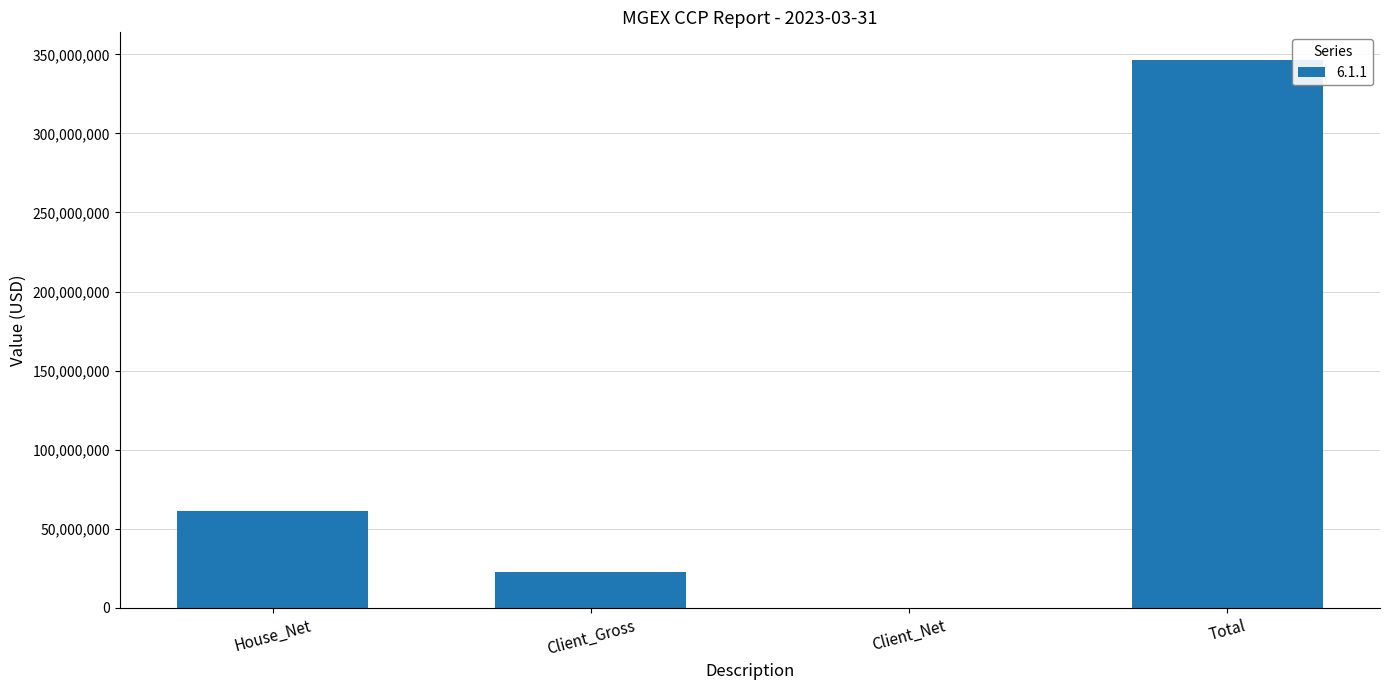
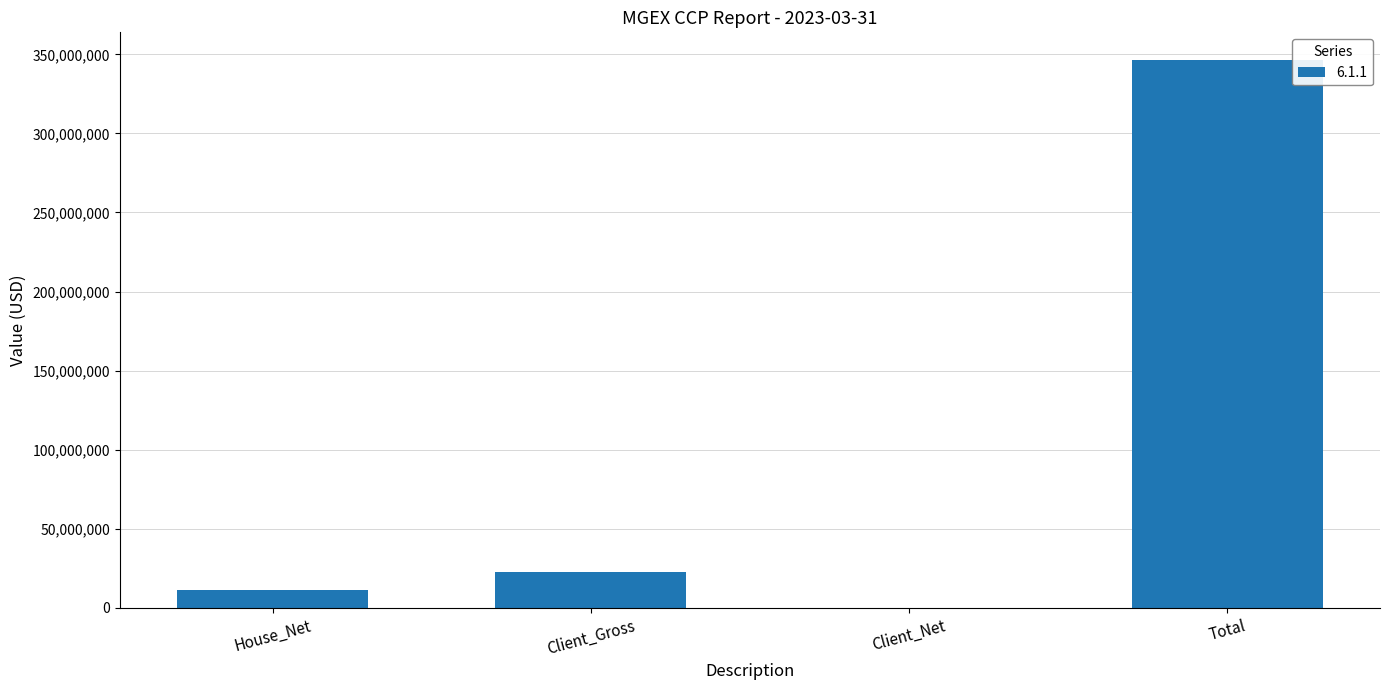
House_Net: 61,000,000 -> 11,000,000
